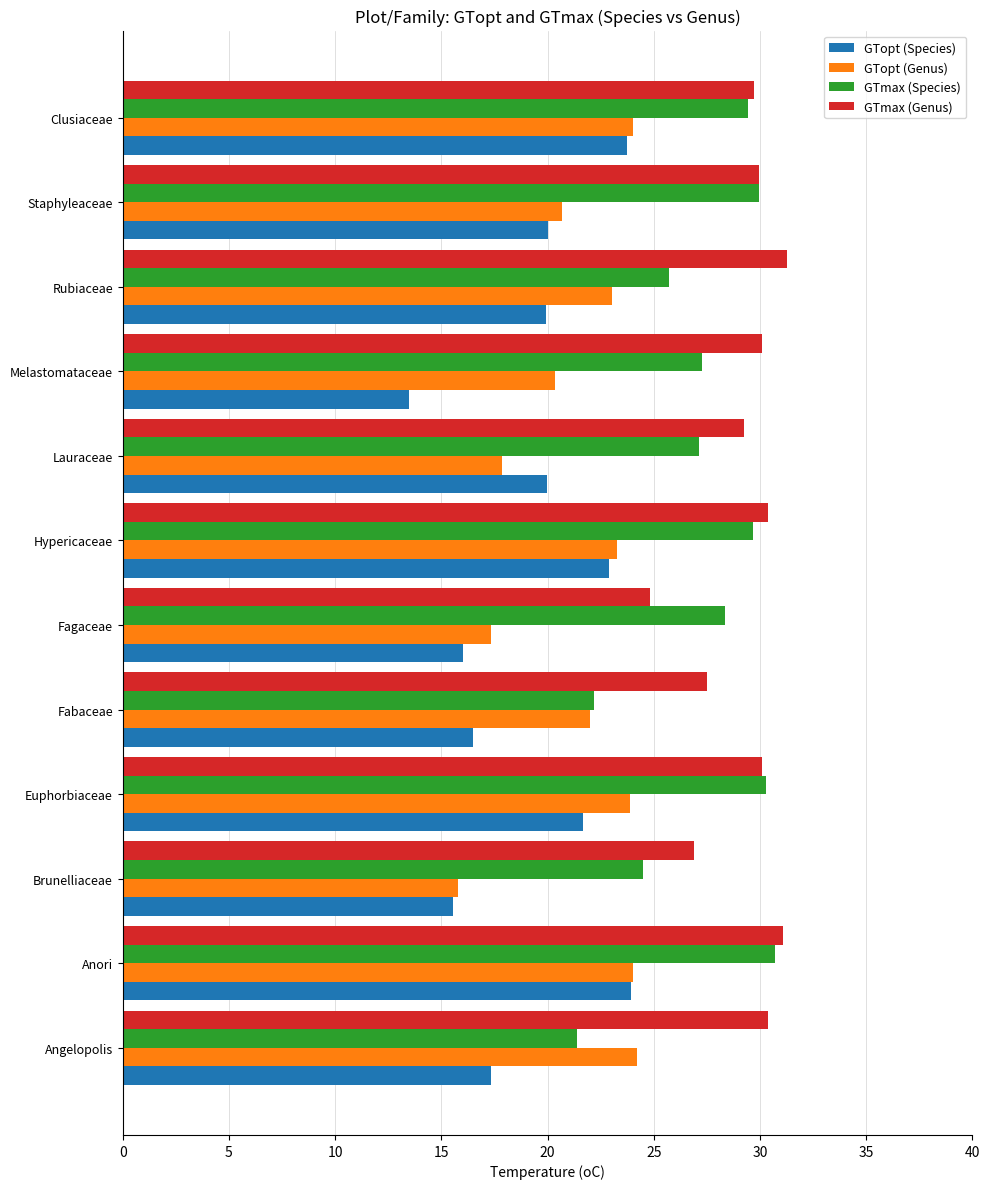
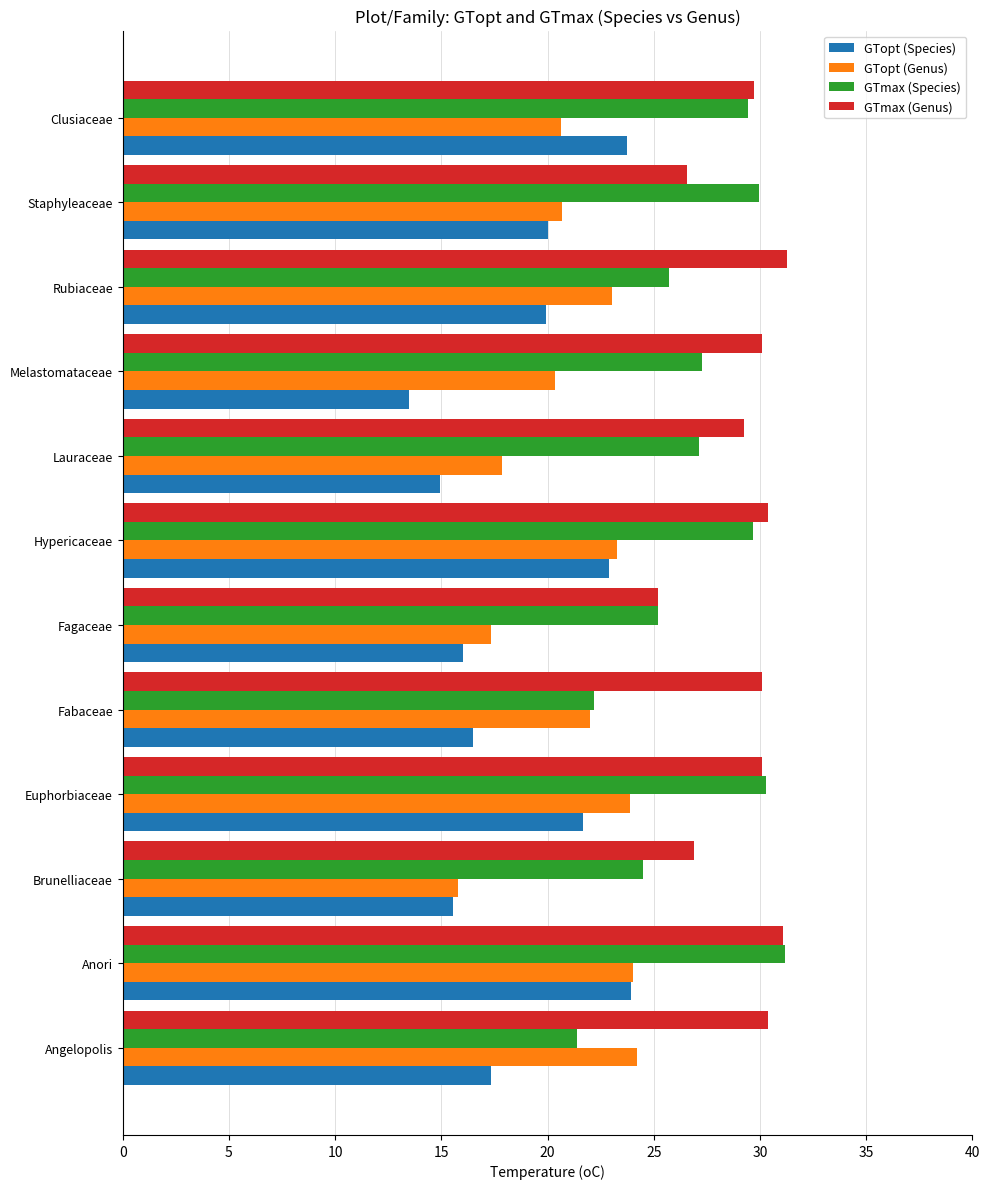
GTopt (Genus), Clusiaceae: 24.0 -> 20.6
GTmax (Genus), Staphyleaceae: 30.0 -> 26.6
GTopt (Species), Lauraceae: 20.0 -> 15.0
GTmax (Genus), Fagaceae: 24.8 -> 25.2
GTmax (Species), Fagaceae: 28.4 -> 25.2
GTmax (Genus), Fabaceae: 27.5 -> 30.1
GTmax (Species), Anori: 30.7 -> 31.2
